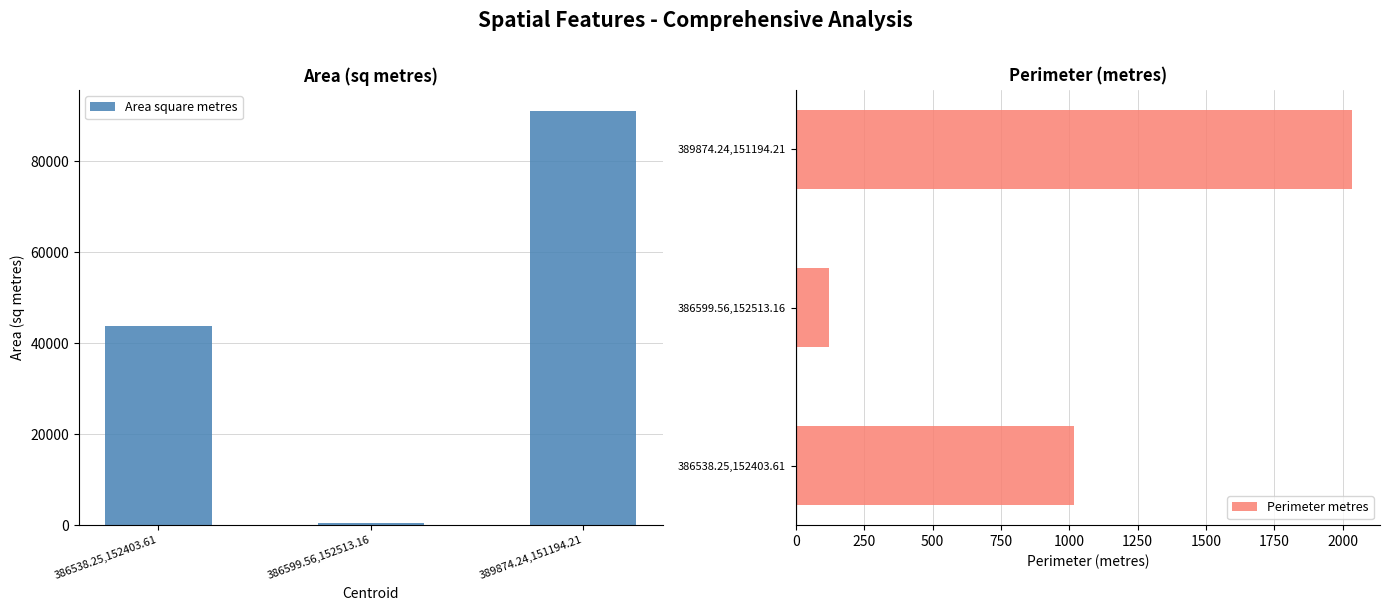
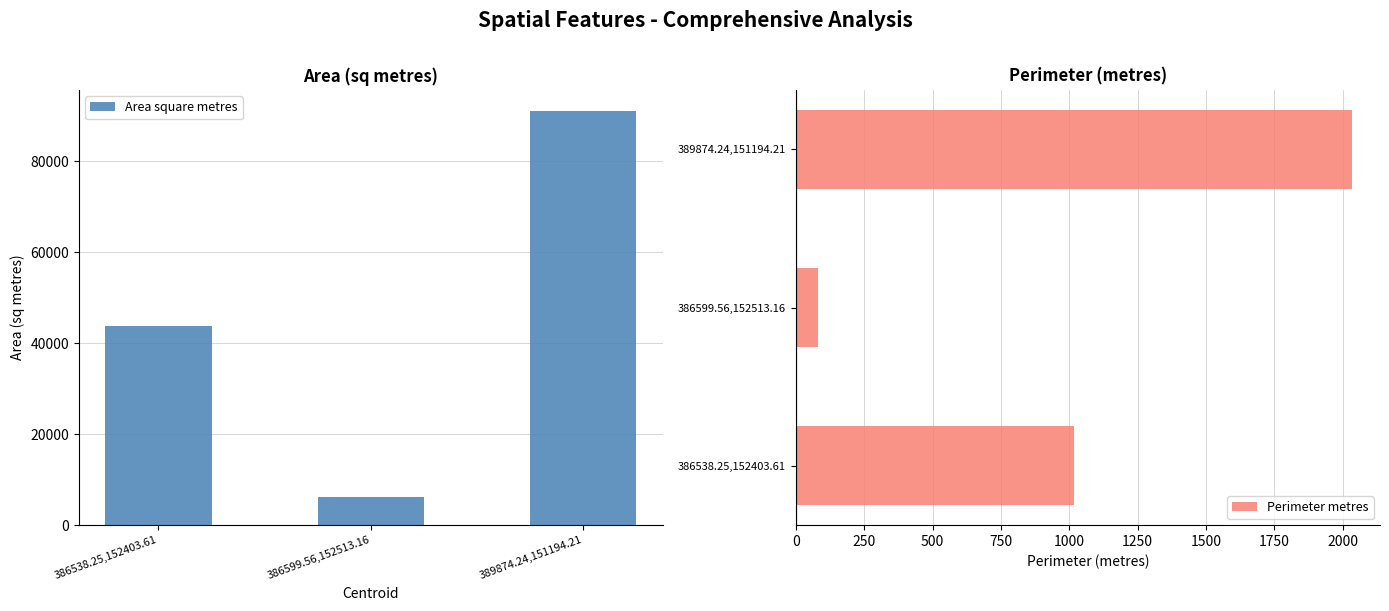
Area (sq metres), 386599.56,152513.16: 0 -> 6000
Perimeter (metres), 386599.56,152513.16: 120 -> 80
